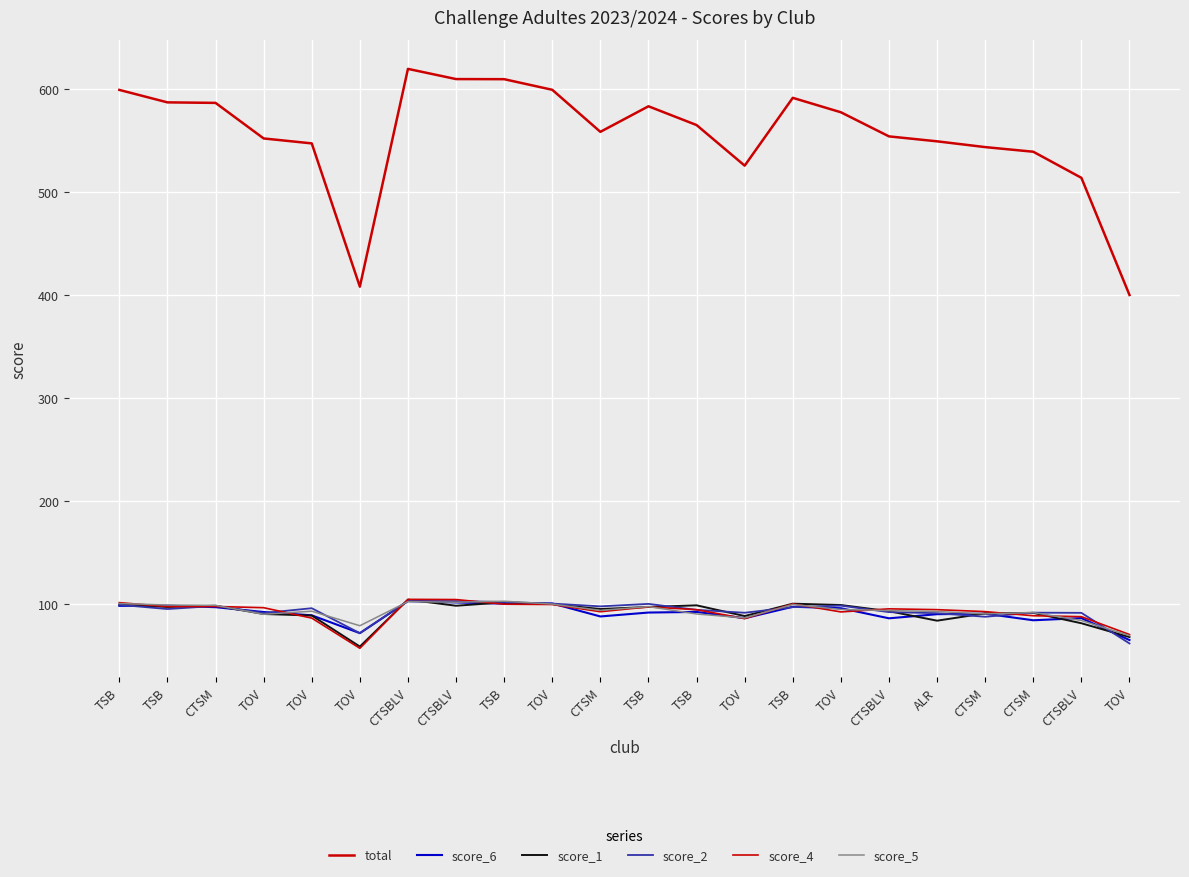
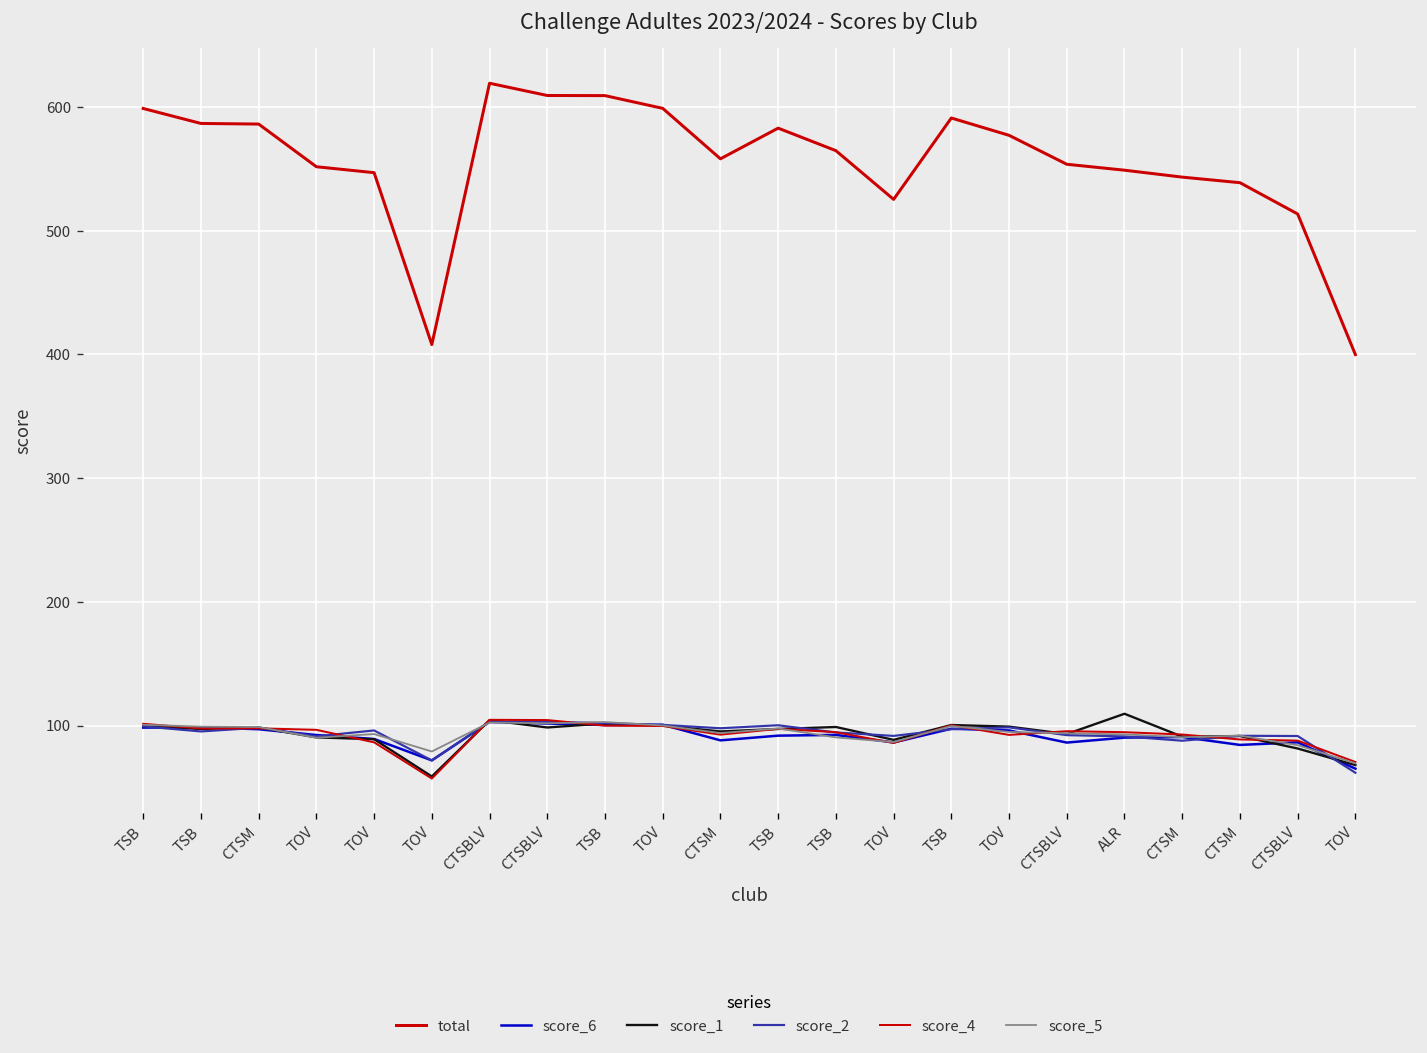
score_1, ALR: 84 -> 110
